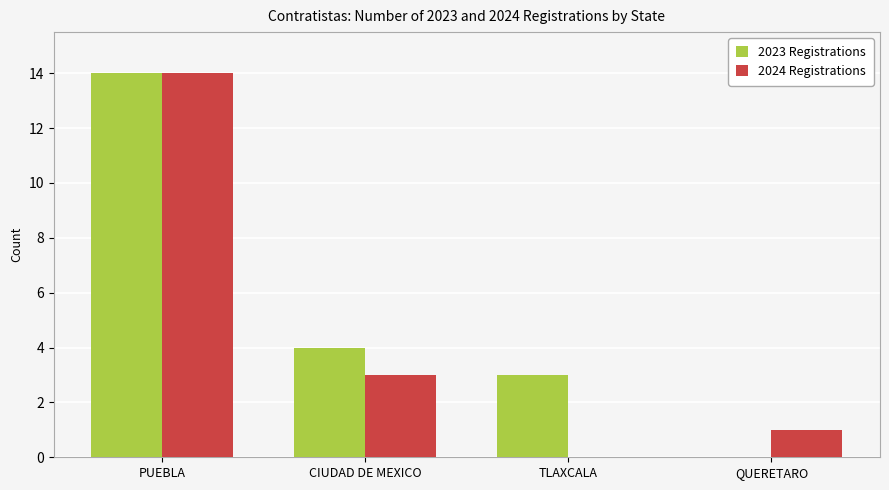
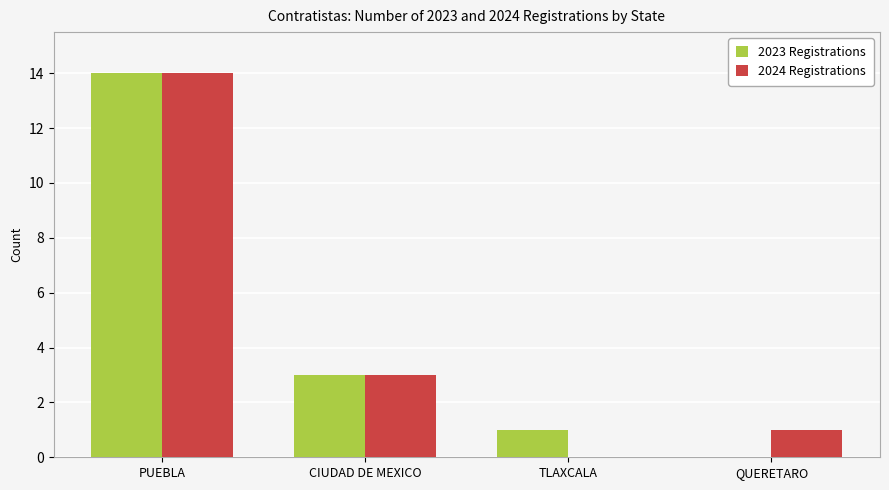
2023 Registrations, CIUDAD DE MEXICO: 4 -> 3
2023 Registrations, TLAXCALA: 3 -> 1
